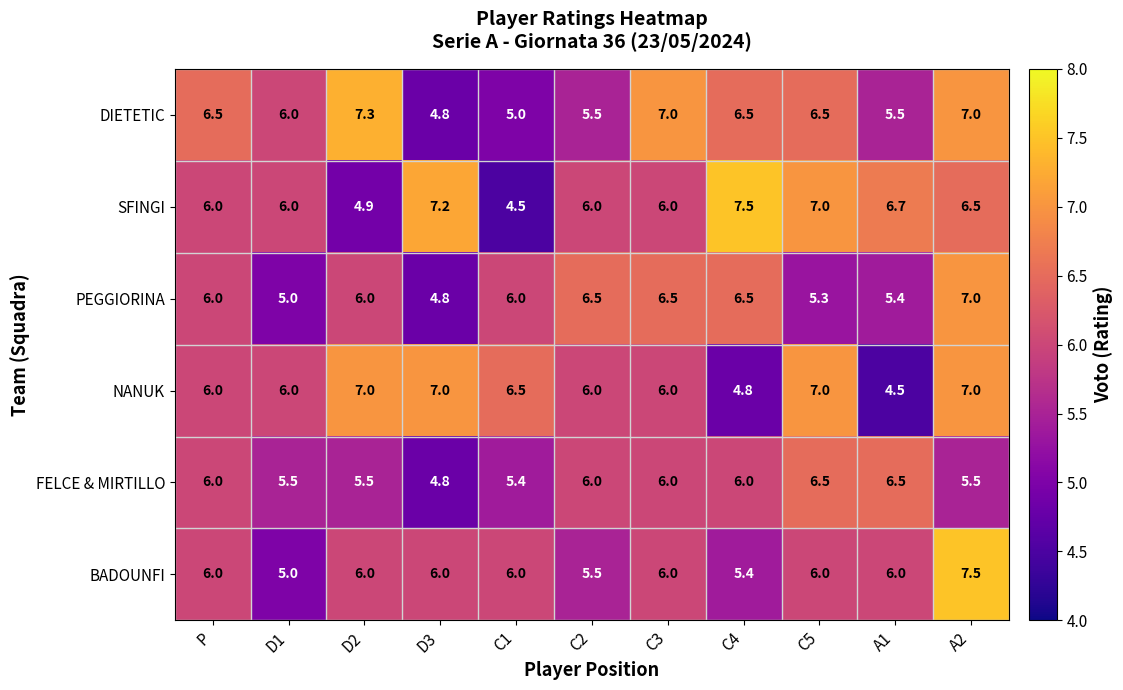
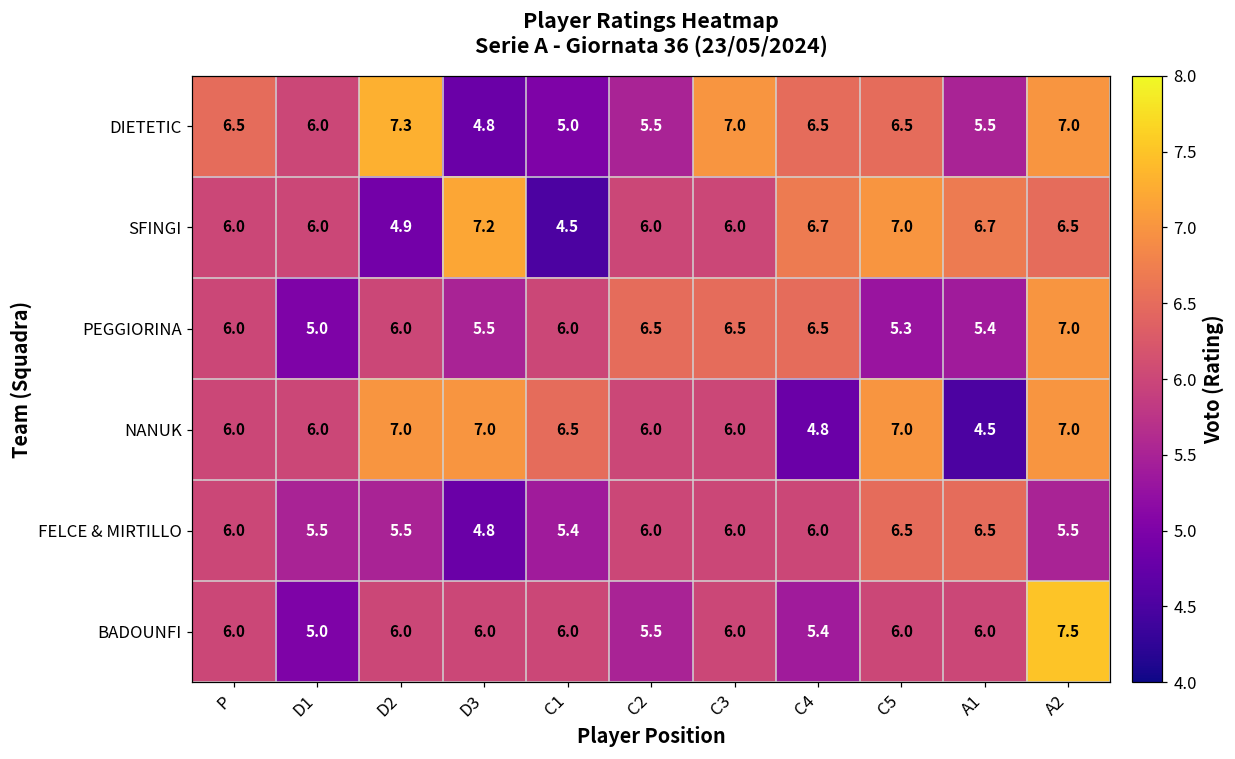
SFINGI, C4: 7.5 -> 6.7
PEGGIORINA, D3: 4.8 -> 5.5
